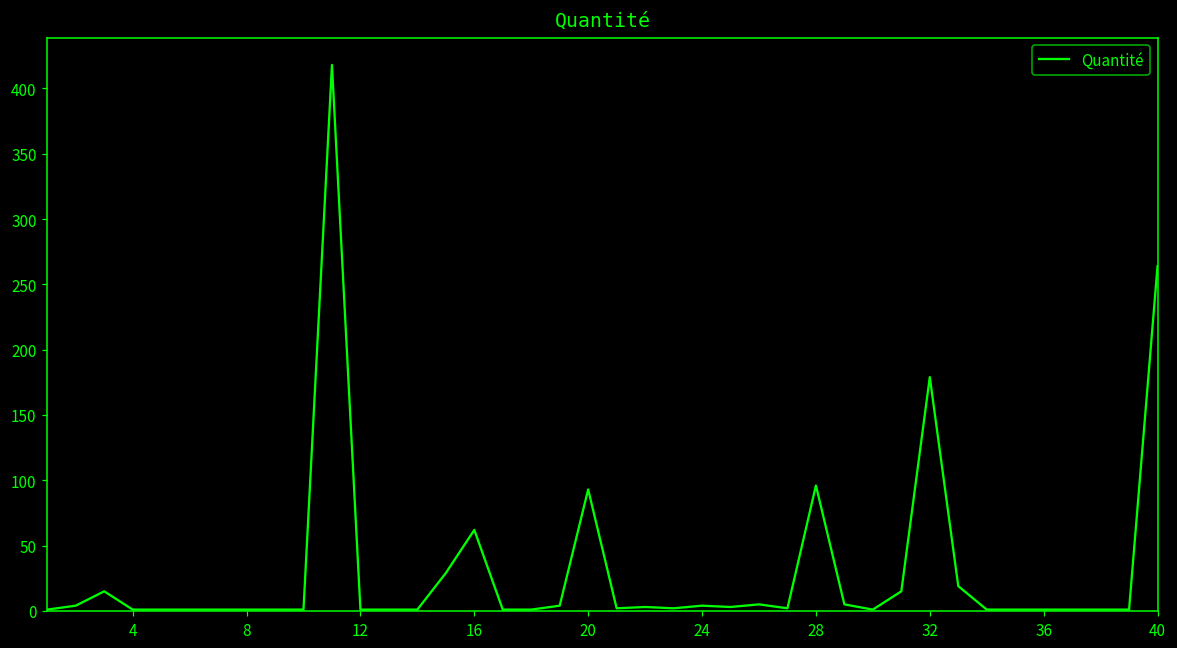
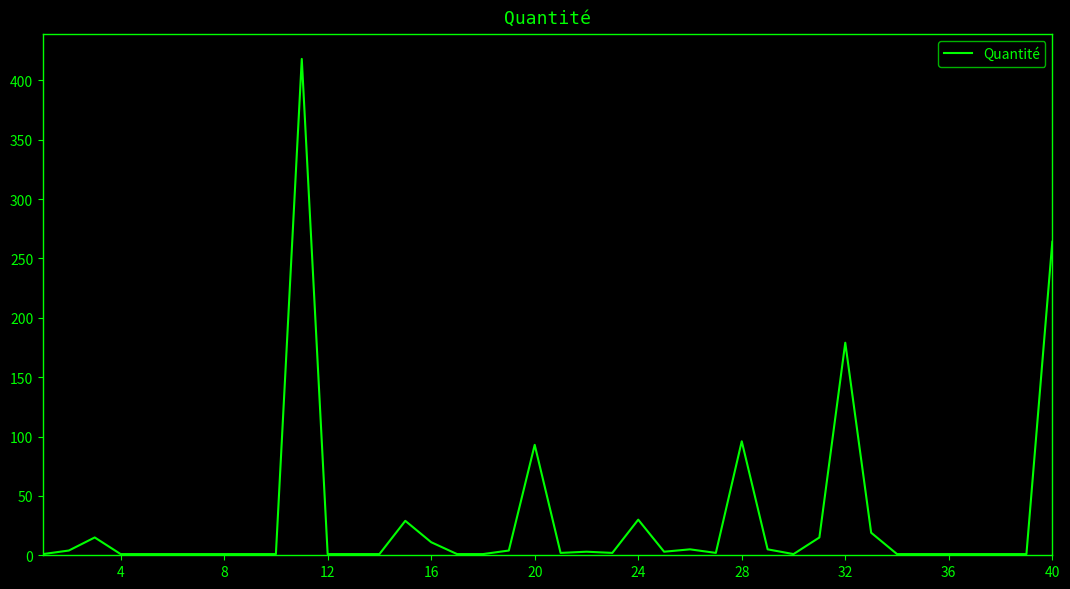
16: 62 -> 11
24: 4 -> 30
